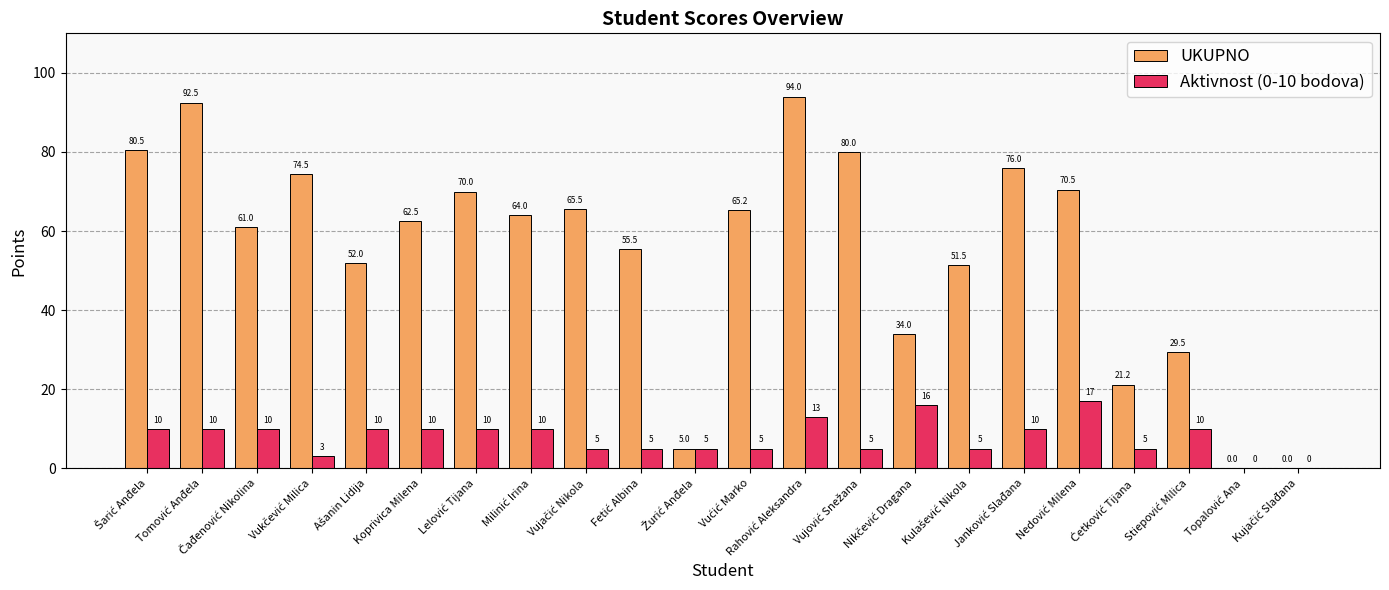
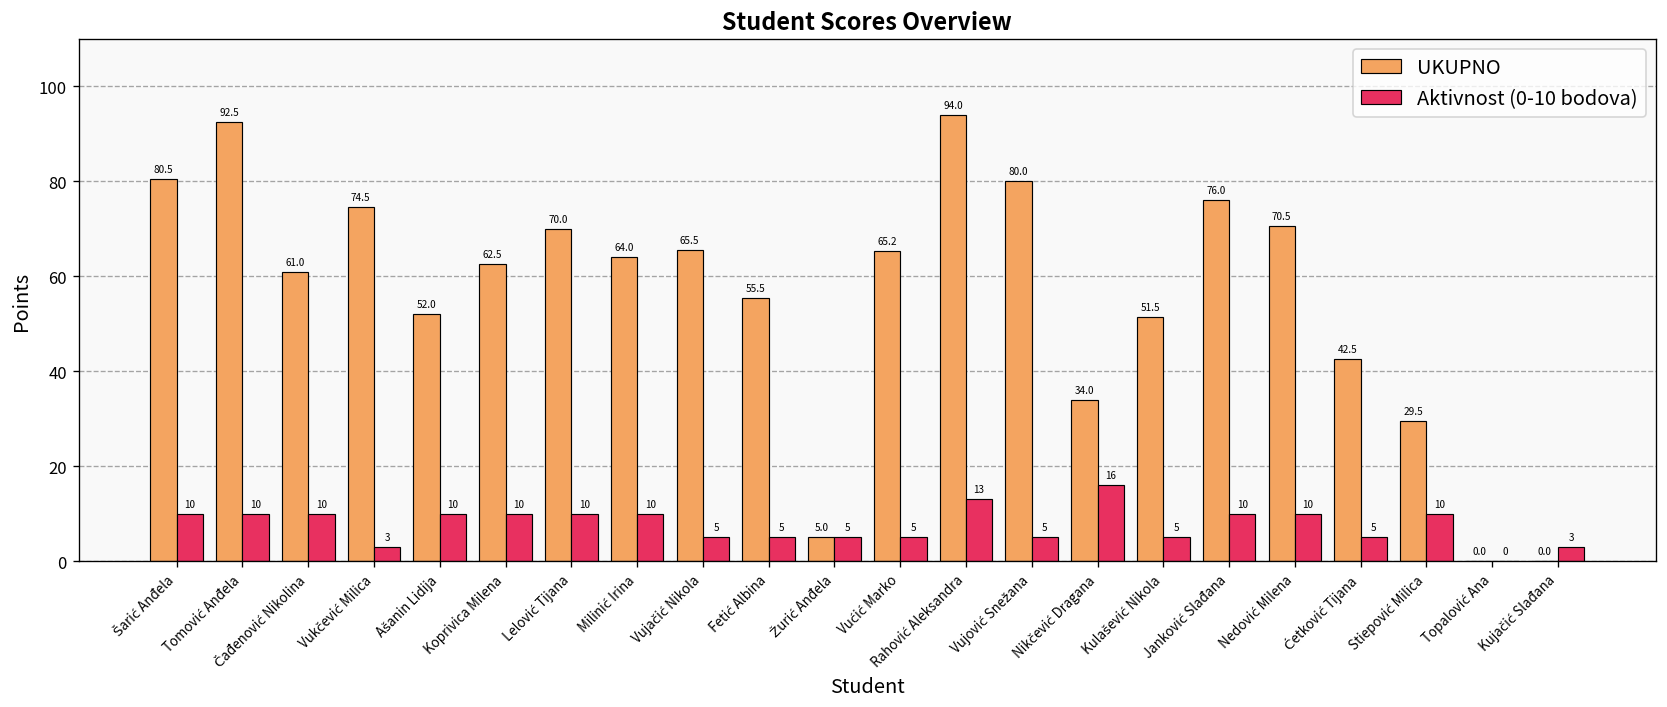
Aktivnost (0-10 bodova), Nedović Milena: 17 -> 10
UKUPNO, Ćetković Tijana: 21.2 -> 42.5
Aktivnost (0-10 bodova), Kujačić Slađana: 0 -> 3
